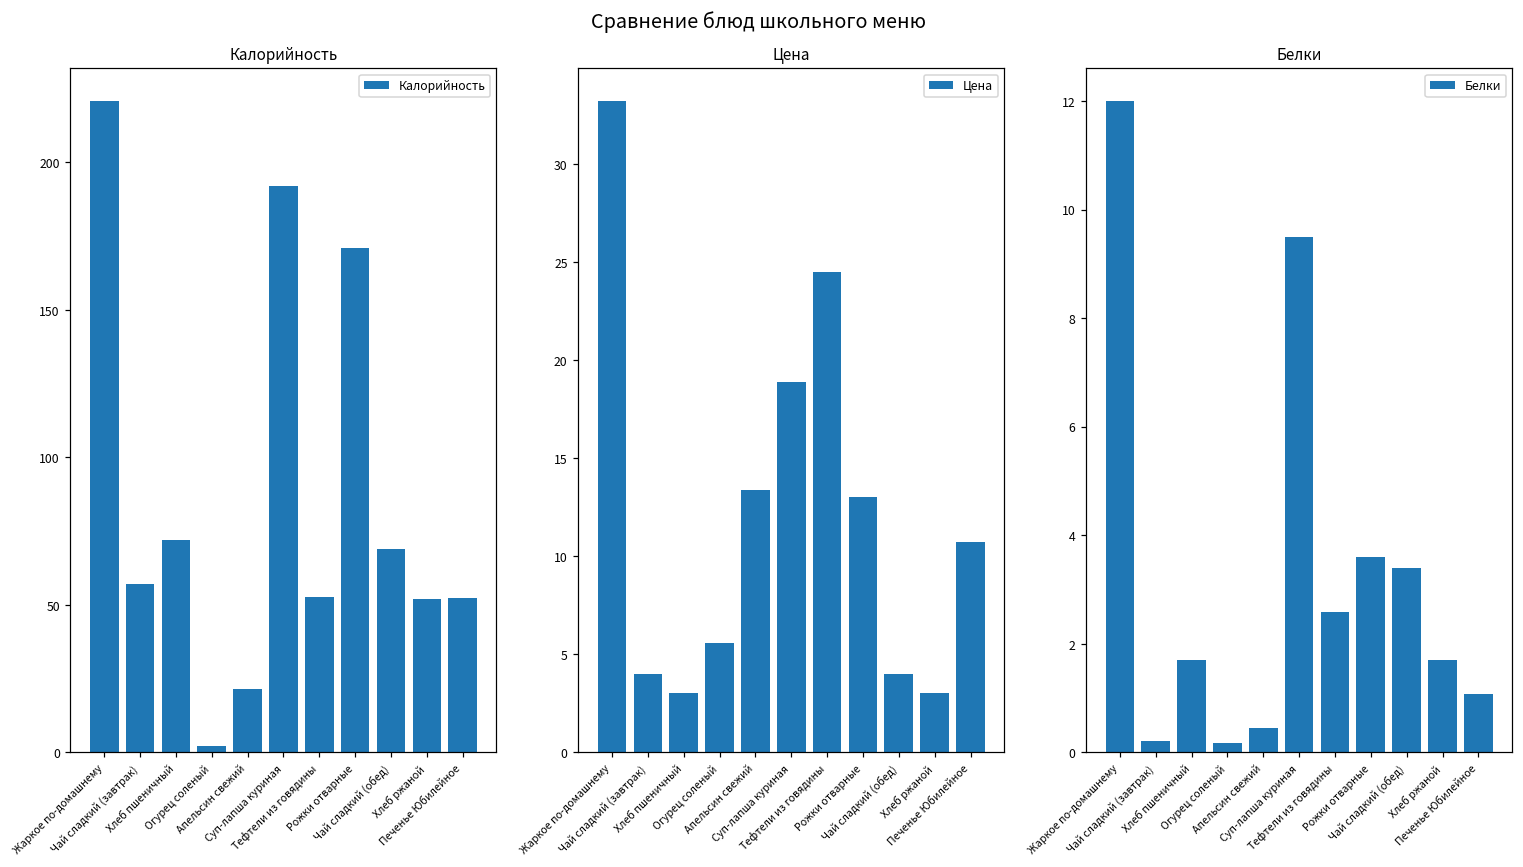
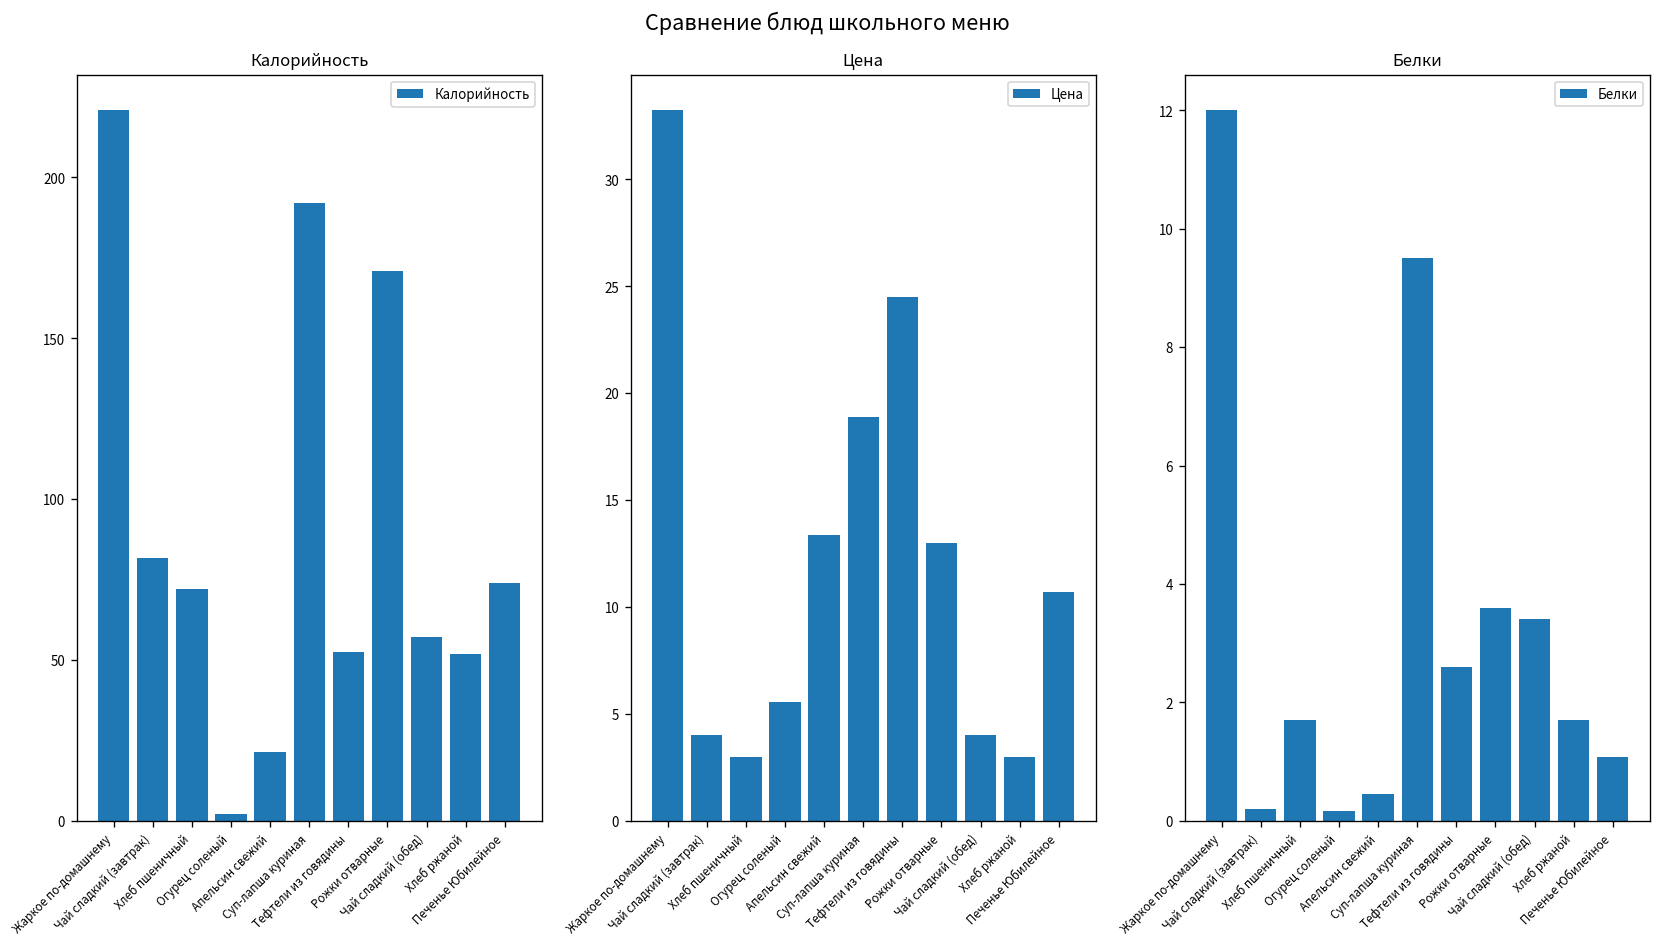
Калорийность, Чай сладкий (завтрак): 57 -> 82
Калорийность, Чай сладкий (обед): 69 -> 57
Калорийность, Печенье Юбилейное: 52 -> 74
